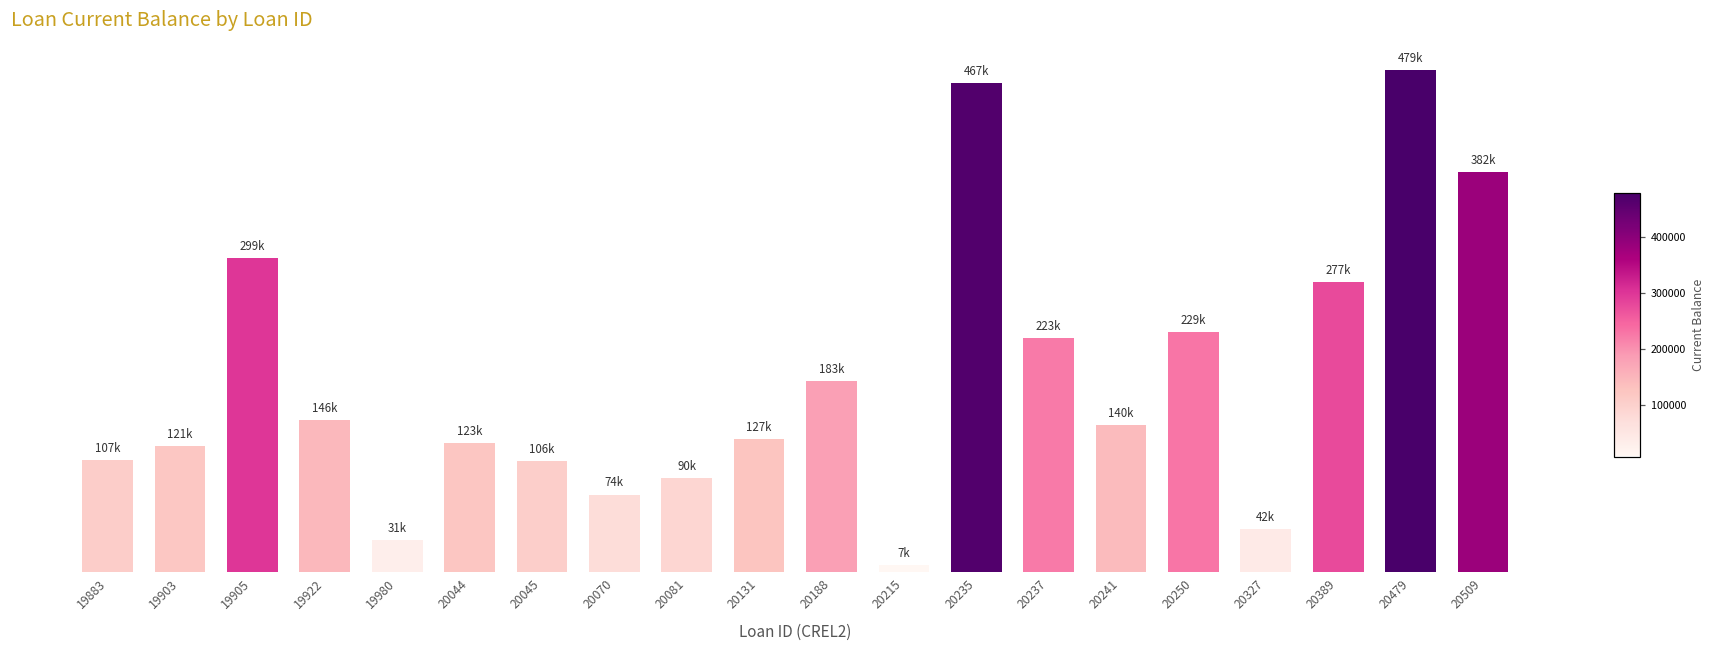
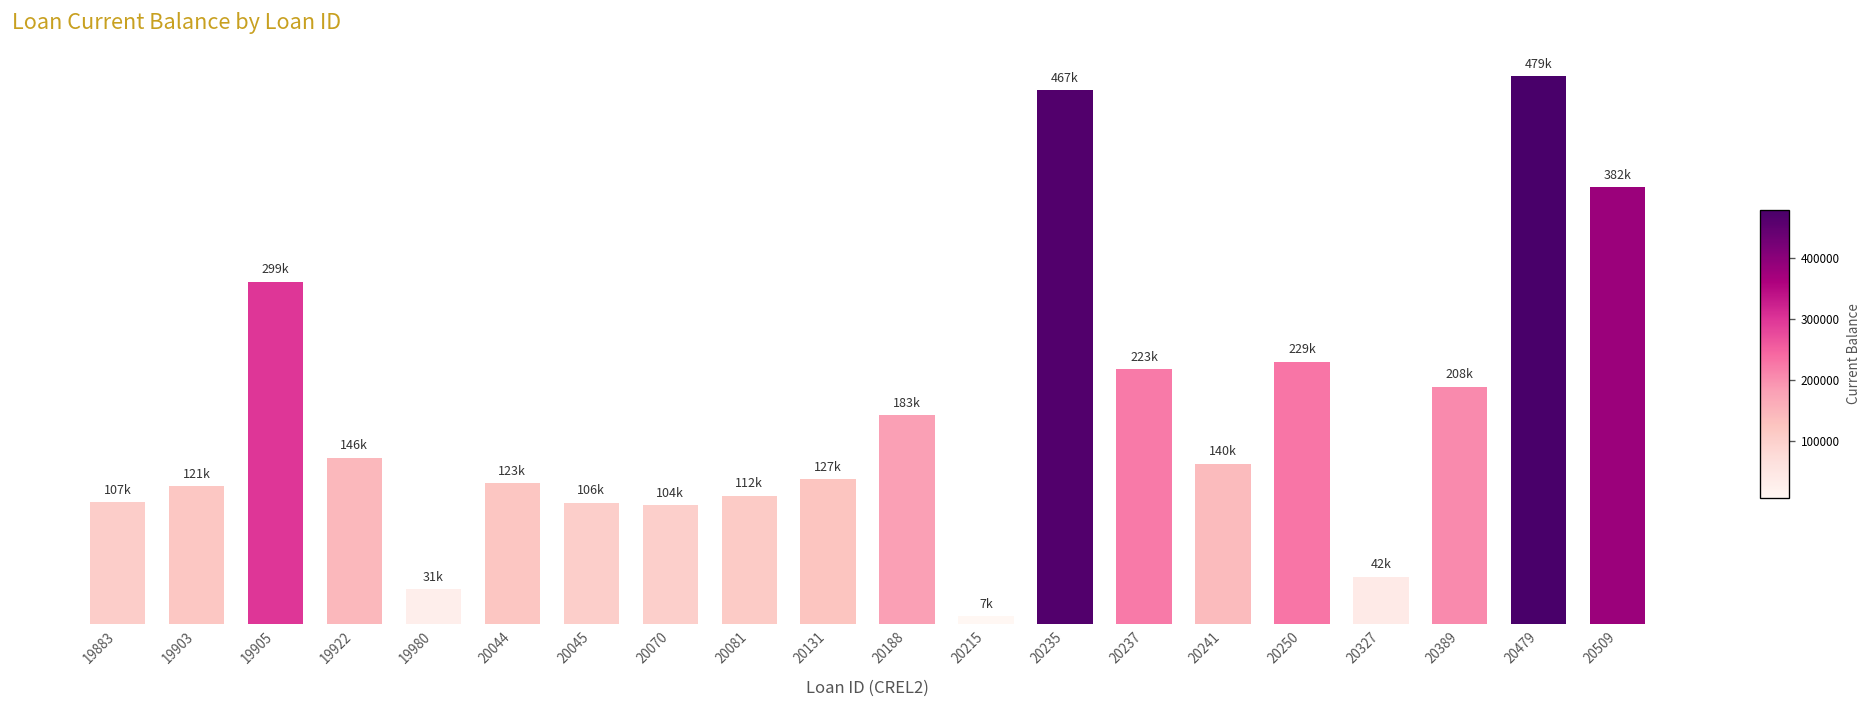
20070: 74k -> 104k
20081: 90k -> 112k
20389: 277k -> 208k
